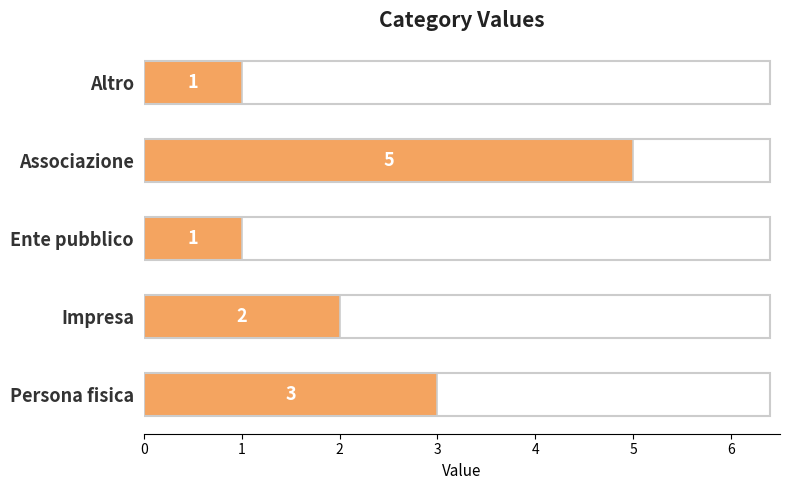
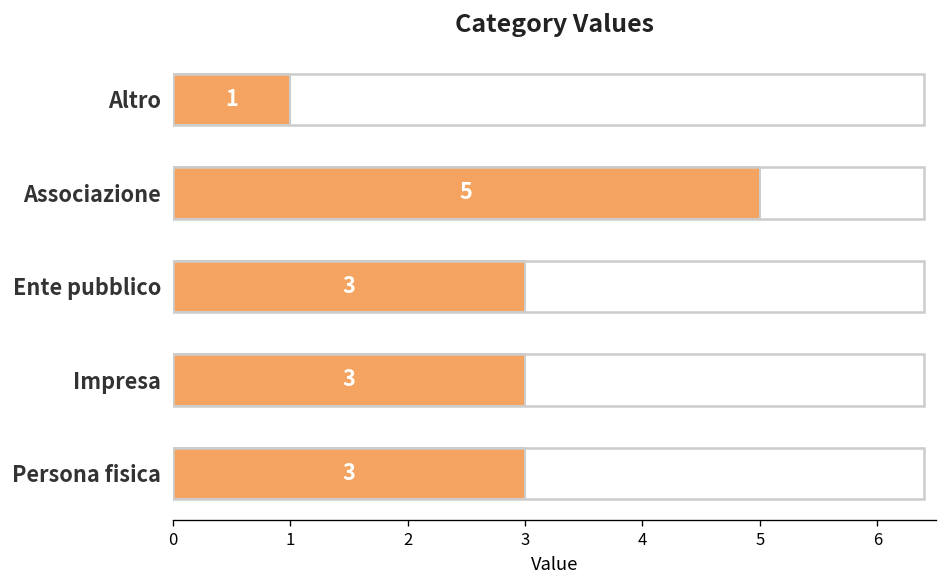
Ente pubblico: 1 -> 3
Impresa: 2 -> 3
